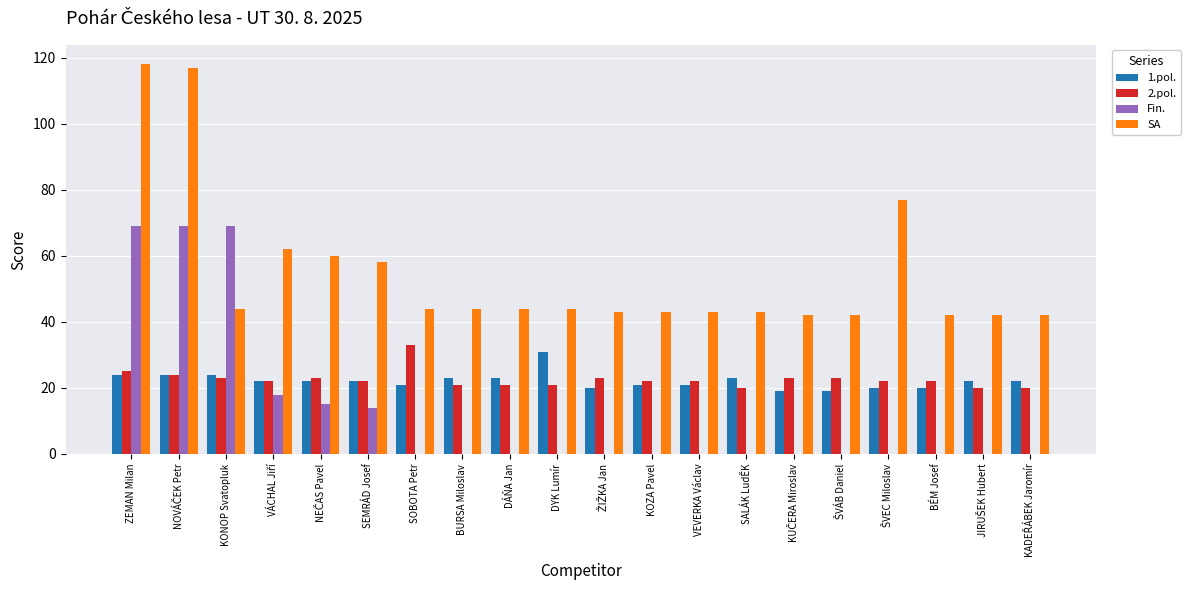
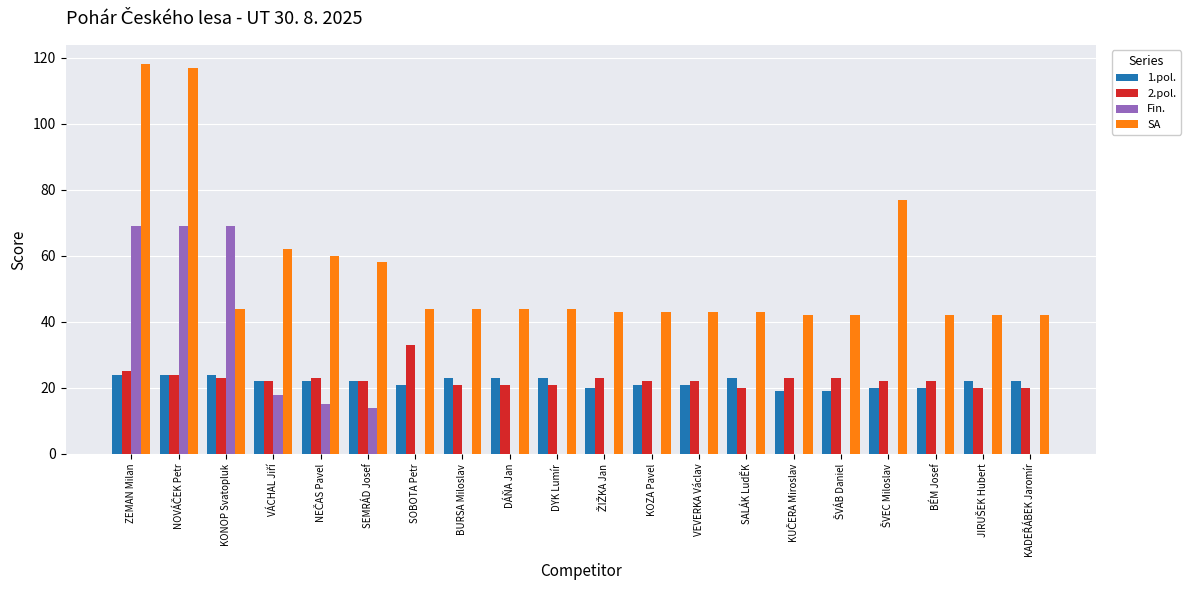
1.pol., DYK Lumír: 31 -> 23
